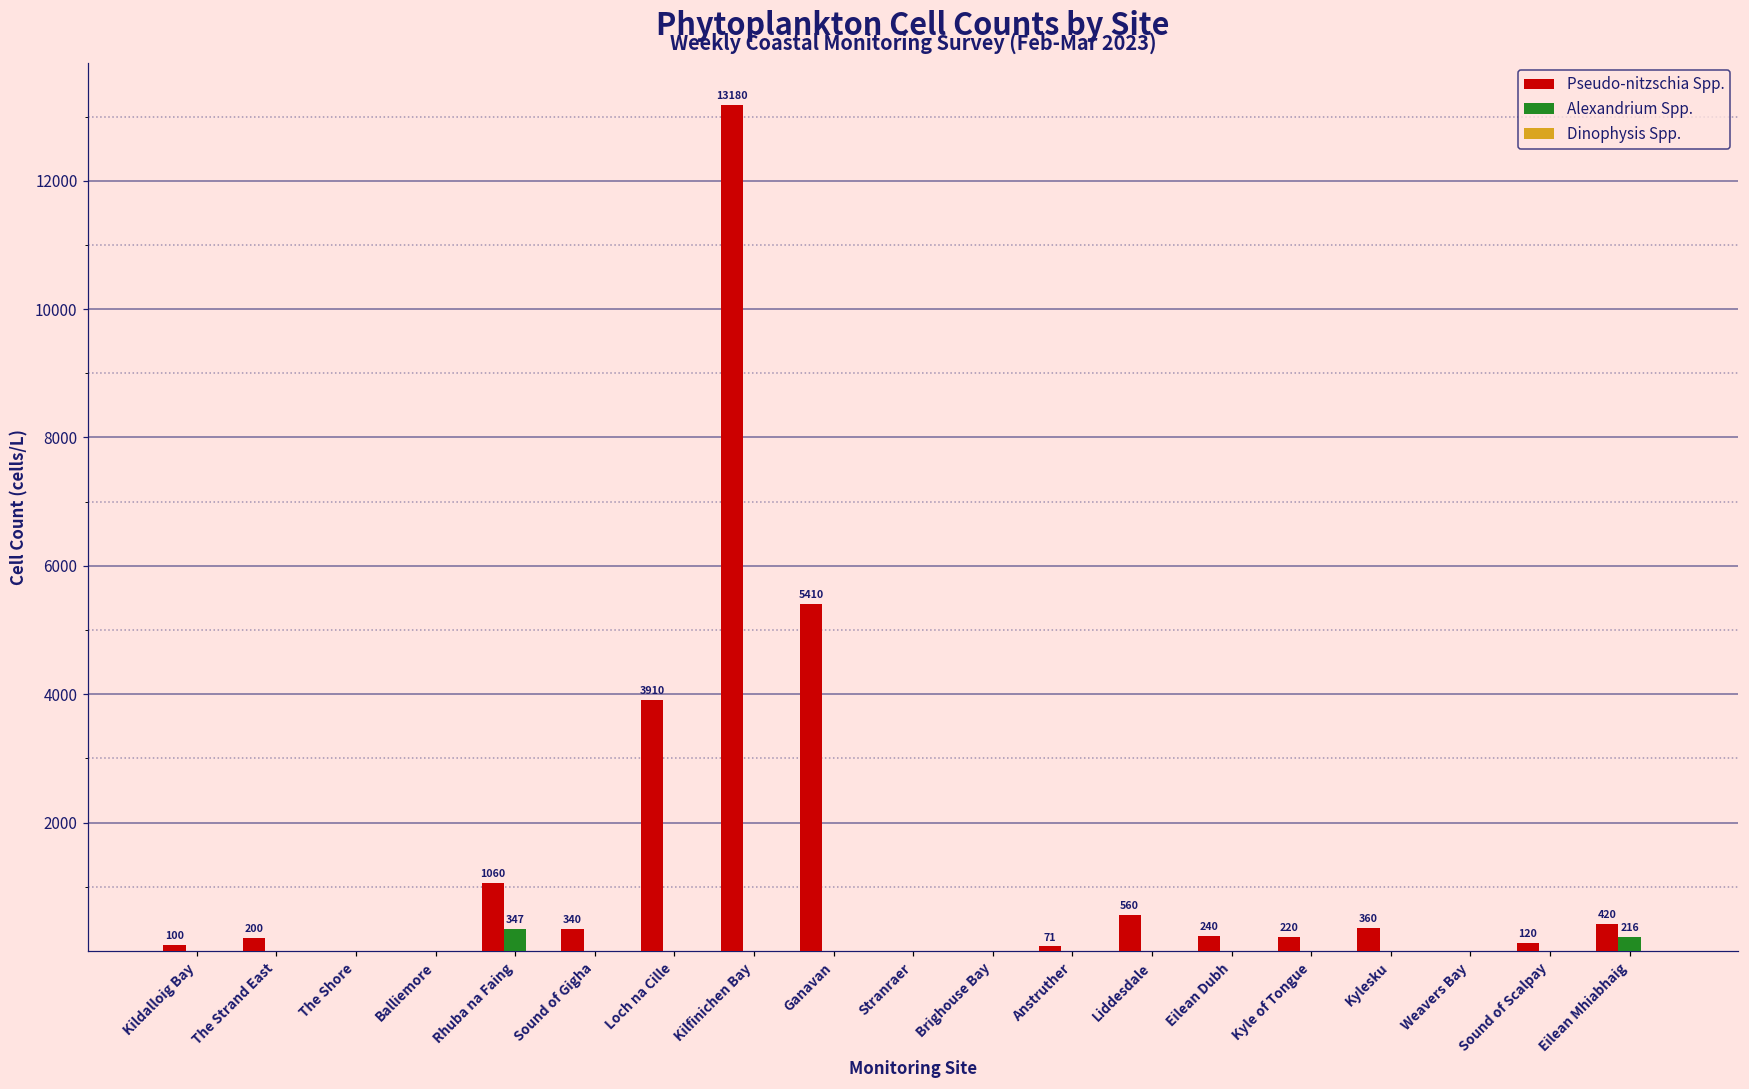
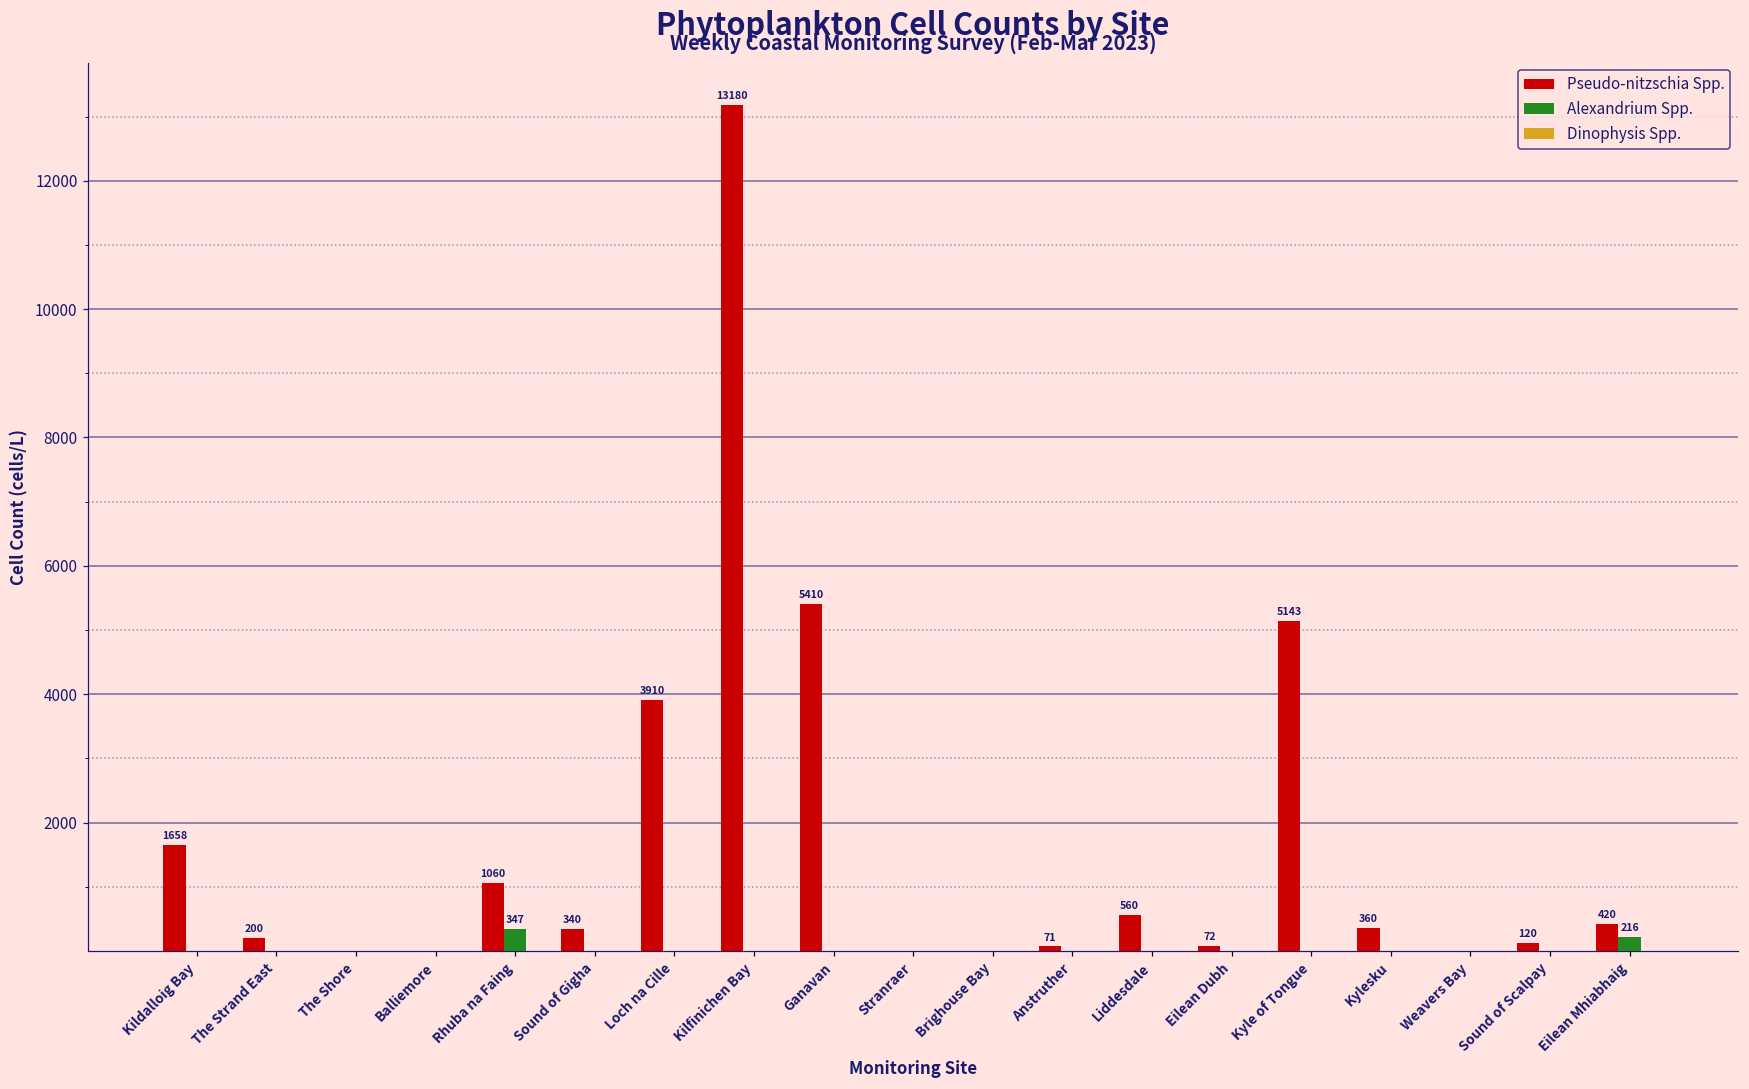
Pseudo-nitzschia Spp., Kildalloig Bay: 100 -> 1658
Pseudo-nitzschia Spp., Eilean Dubh: 240 -> 72
Pseudo-nitzschia Spp., Kyle of Tongue: 220 -> 5143
